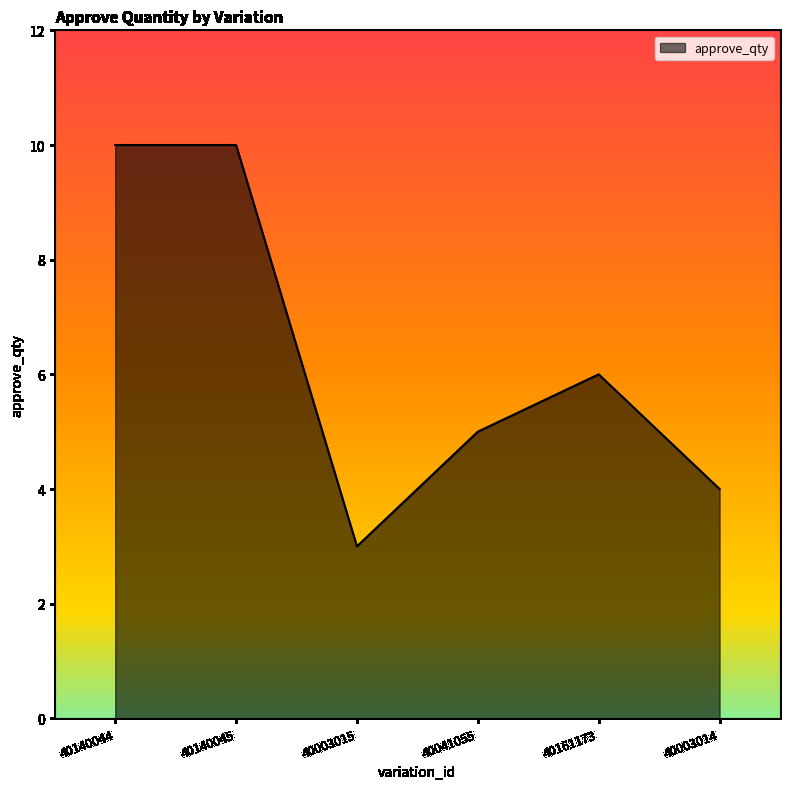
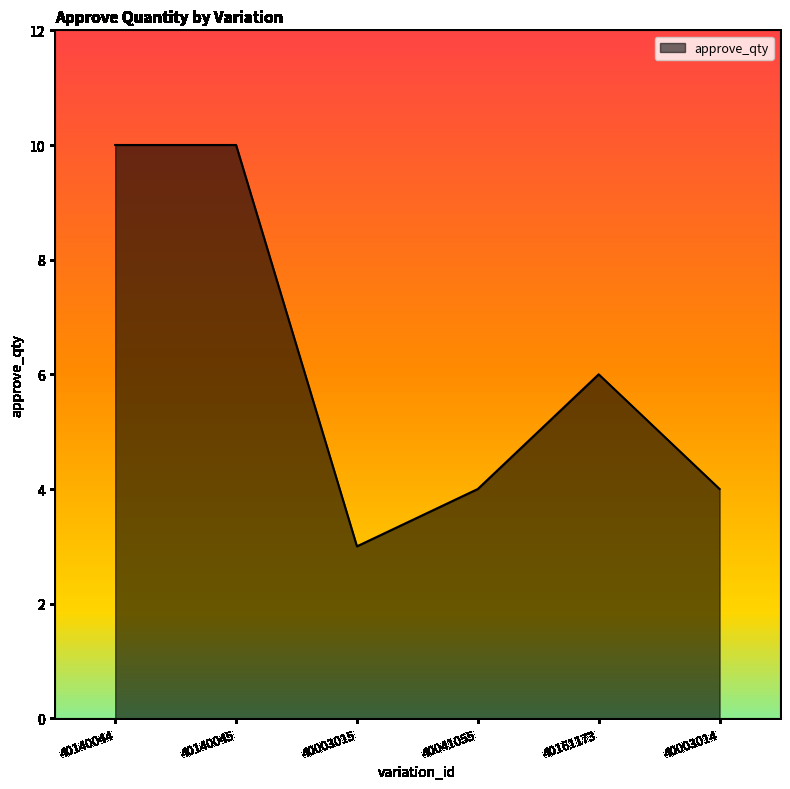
40041055: 5 -> 4
